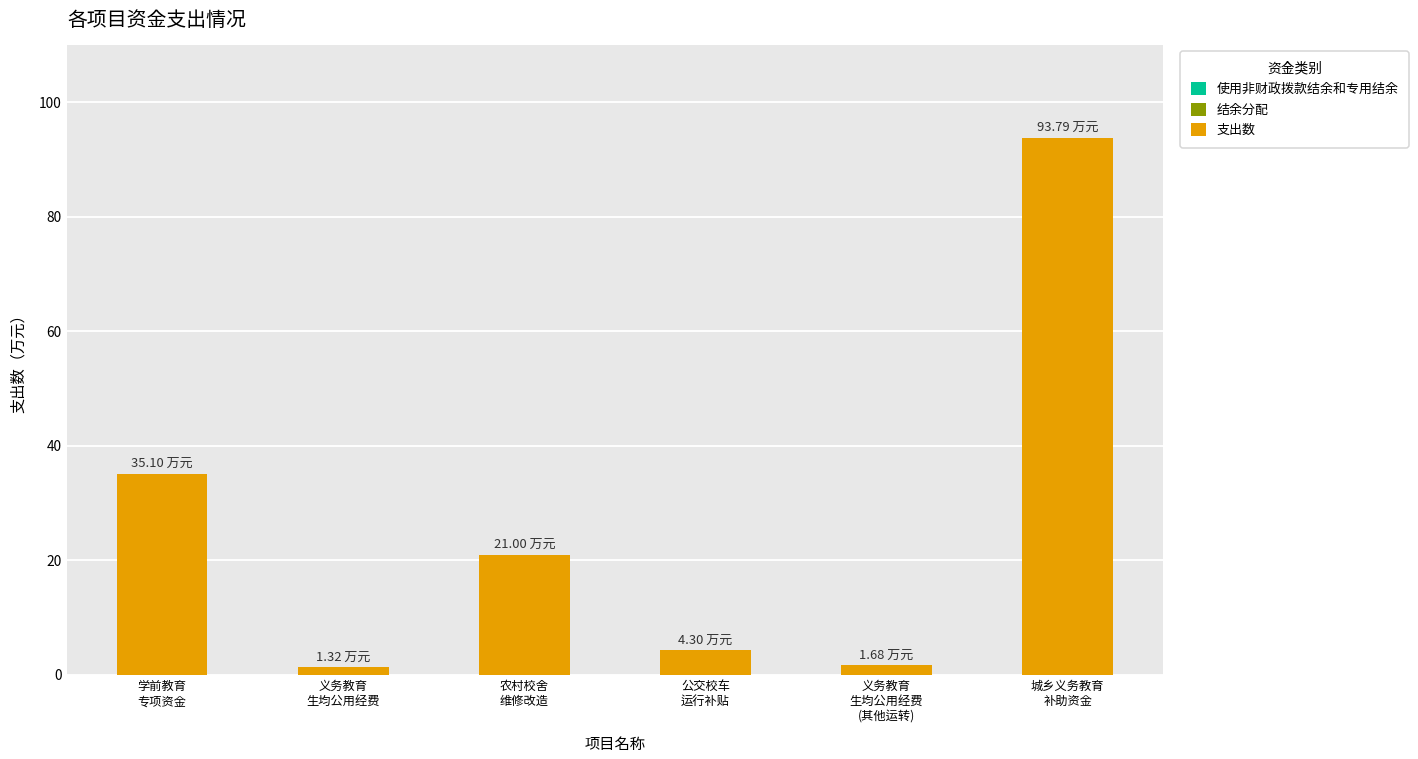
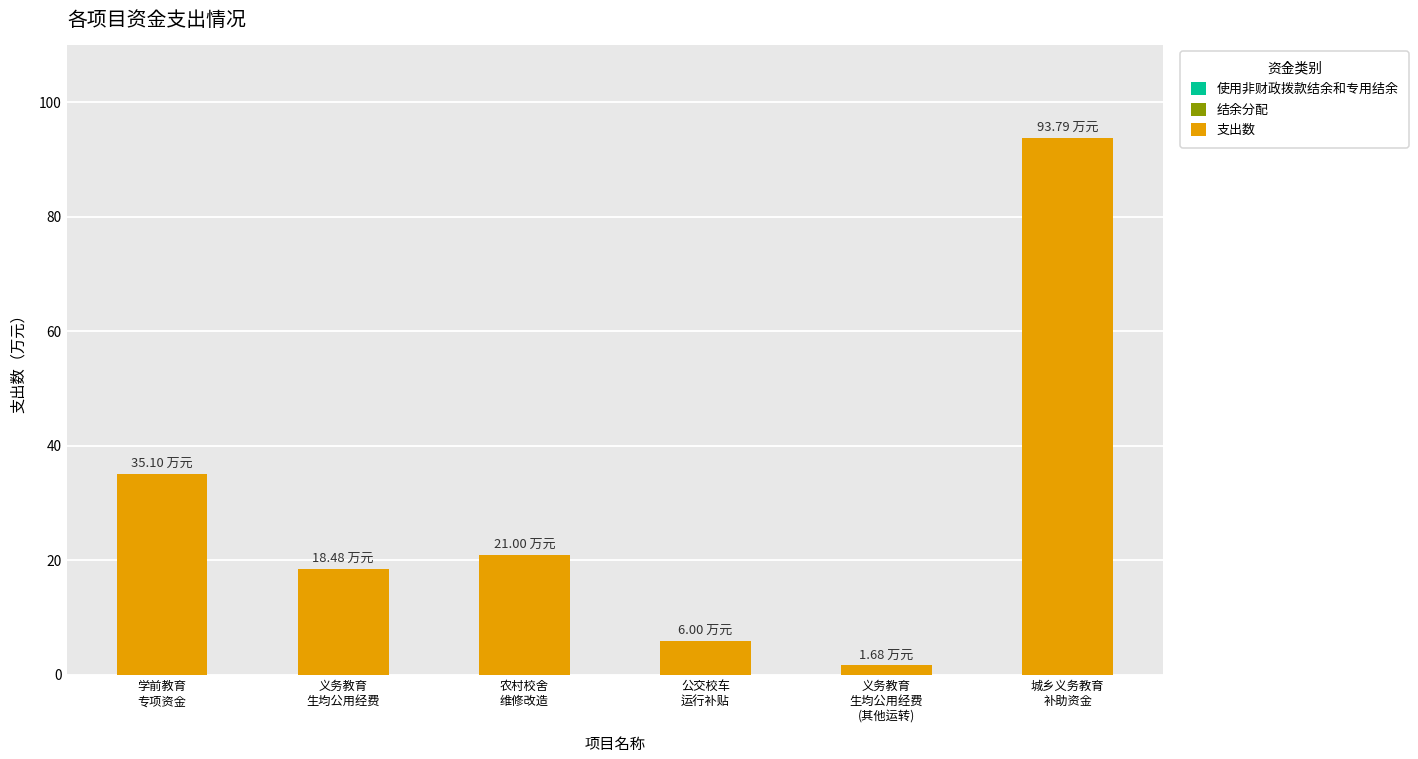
支出数, 义务教育 生均公用经费: 1.32 -> 18.48
支出数, 公交校车 运行补贴: 4.30 -> 6.00
